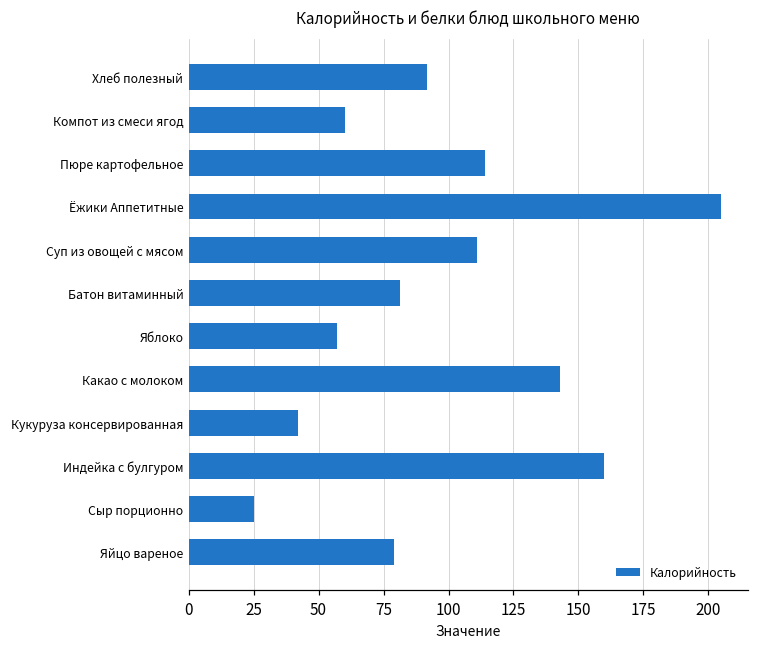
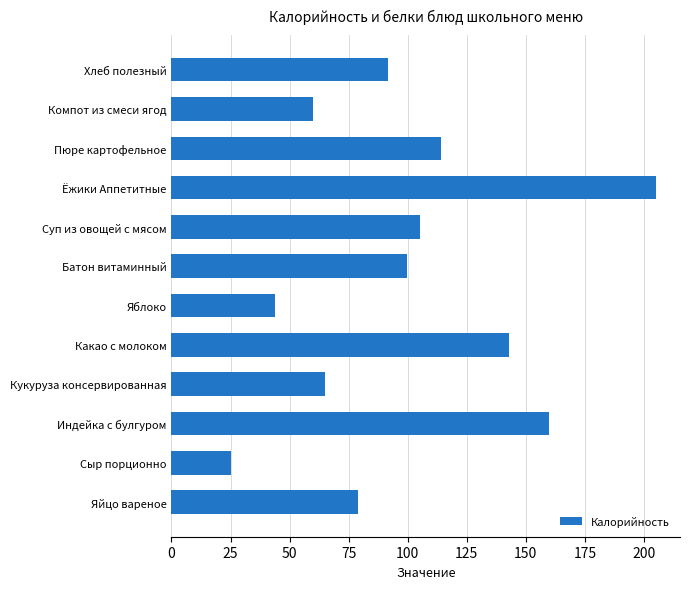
Суп из овощей с мясом: 111 -> 105
Батон витаминный: 81 -> 100
Яблоко: 57 -> 44
Кукуруза консервированная: 42 -> 65
